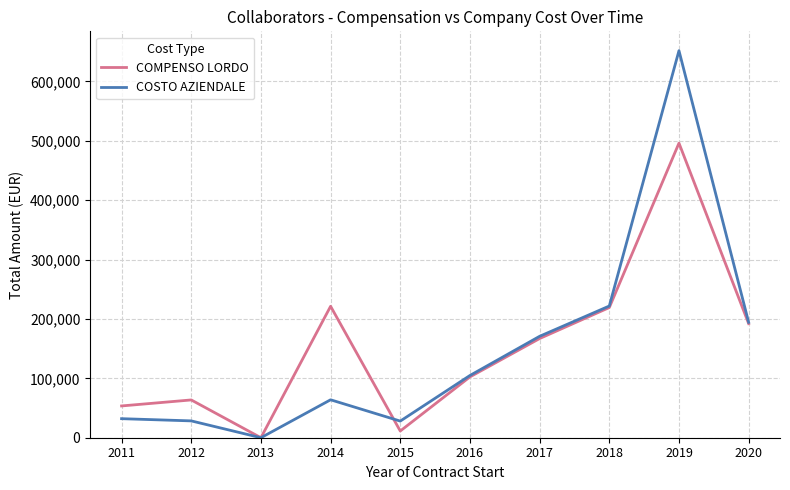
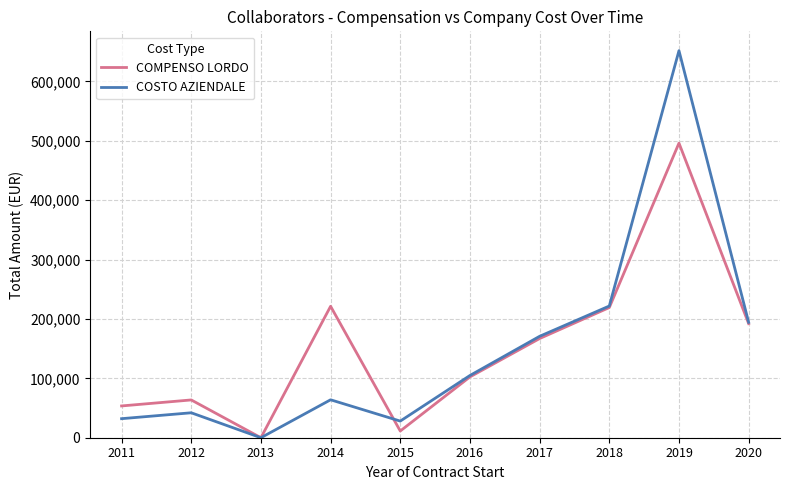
COSTO AZIENDALE, 2012: 30,000 -> 40,000
